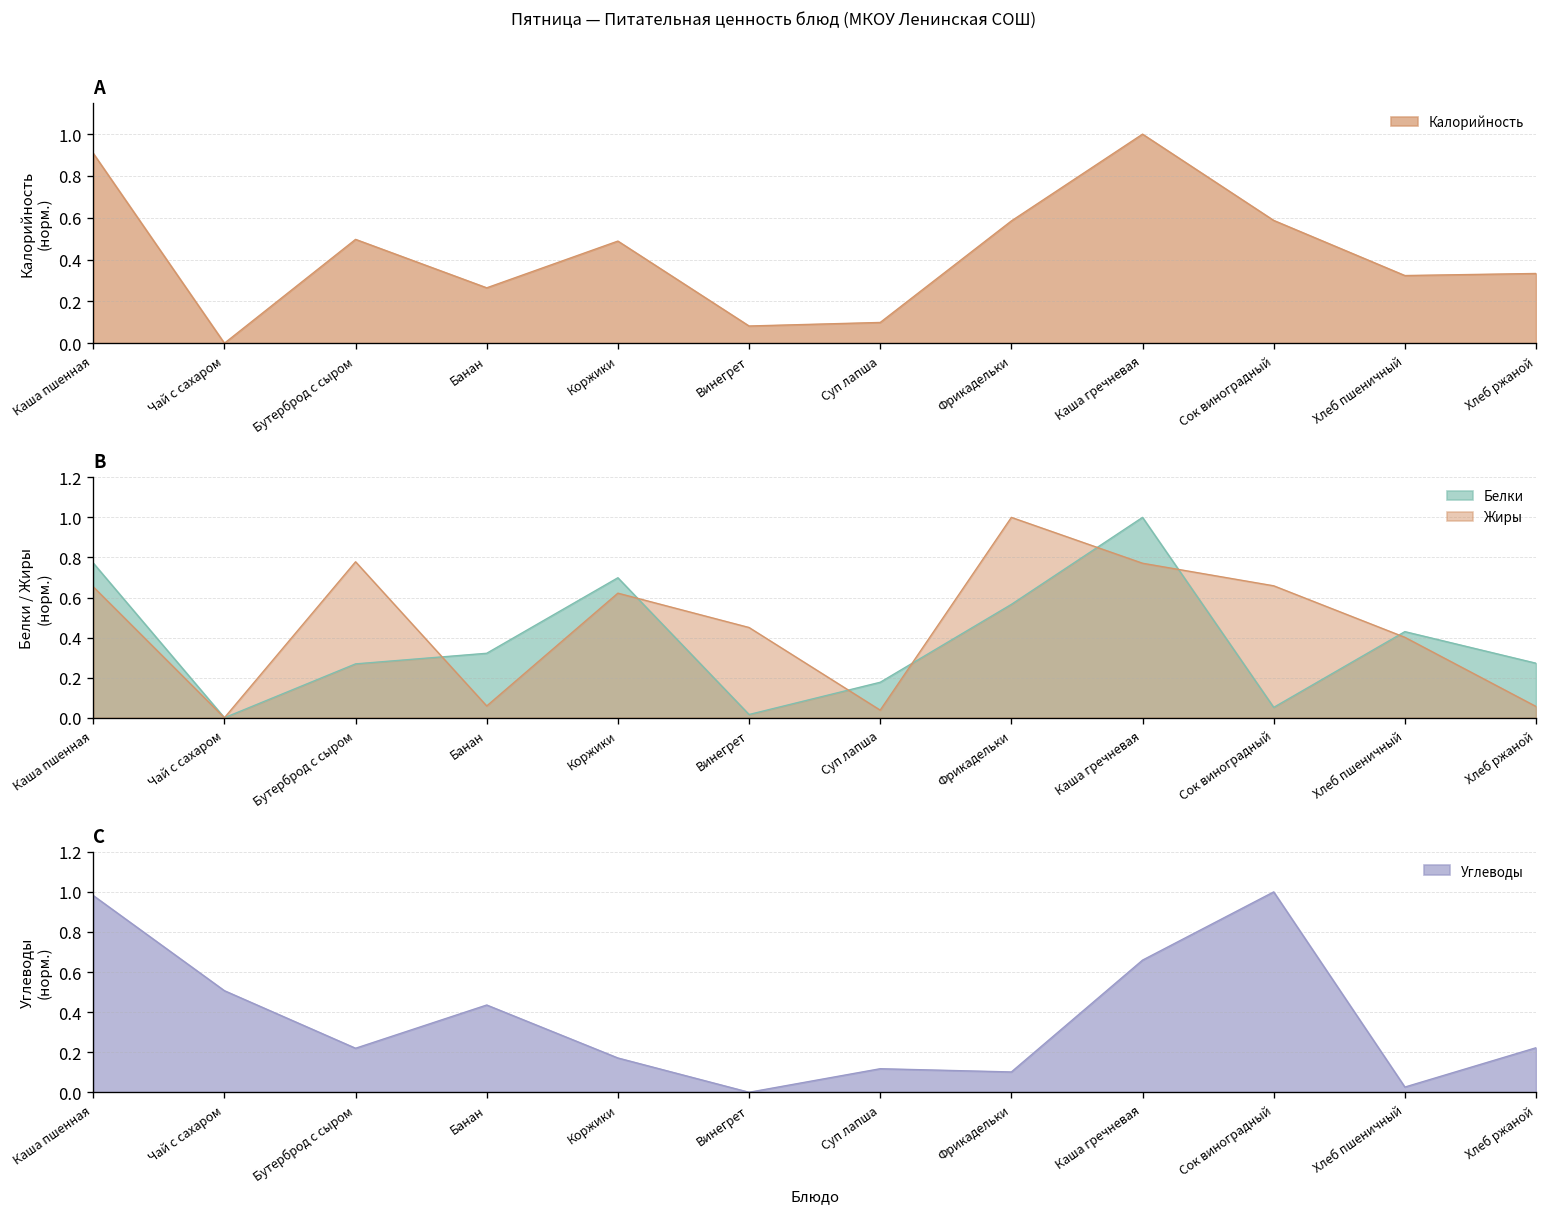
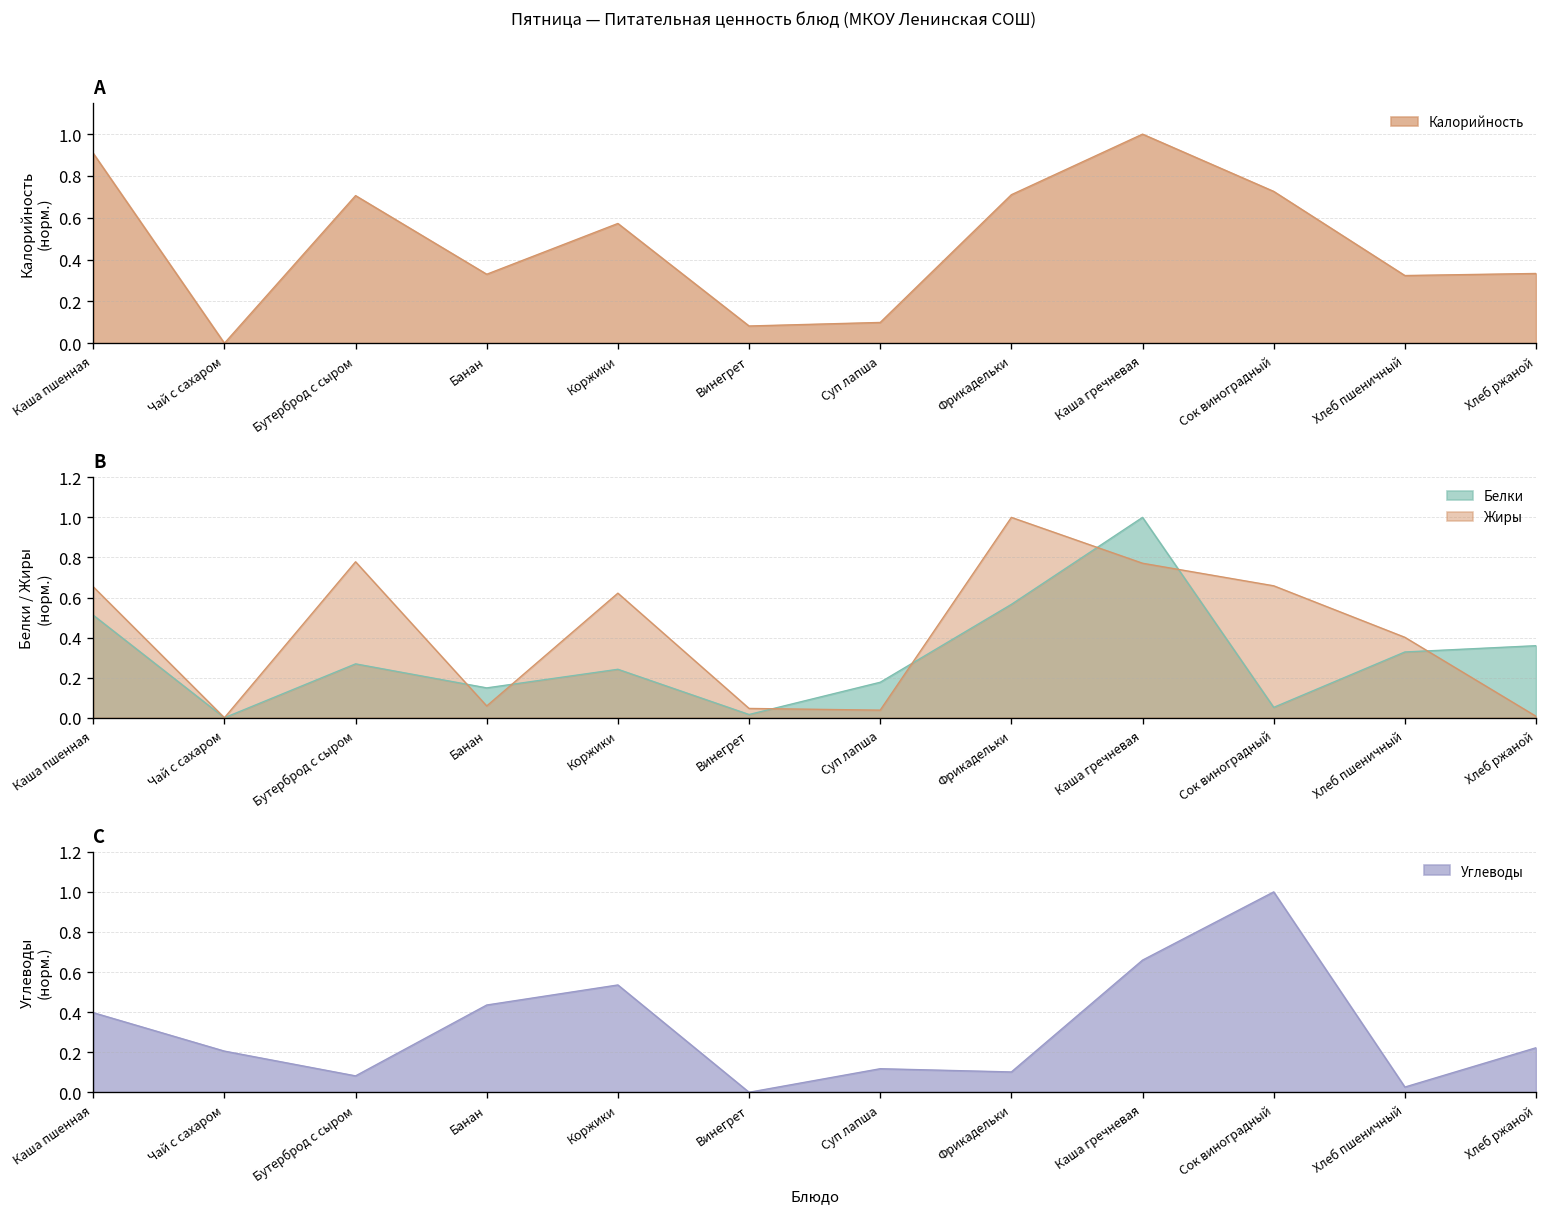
A, Бутерброд с сыром: 0.50 -> 0.71
A, Банан: 0.27 -> 0.33
A, Коржики: 0.49 -> 0.57
A, Фрикадельки: 0.58 -> 0.71
A, Сок виноградный: 0.59 -> 0.73
B, Белки, Каша пшенная: 0.77 -> 0.51
B, Белки, Банан: 0.32 -> 0.15
B, Белки, Коржики: 0.70 -> 0.24
B, Жиры, Винегрет: 0.45 -> 0.05
B, Белки, Хлеб пшеничный: 0.43 -> 0.33
B, Белки, Хлеб ржаной: 0.27 -> 0.36
B, Жиры, Хлеб ржаной: 0.06 -> 0.01
C, Каша пшенная: 0.98 -> 0.40
C, Чай с сахаром: 0.51 -> 0.21
C, Бутерброд с сыром: 0.22 -> 0.08
C, Коржики: 0.17 -> 0.54
